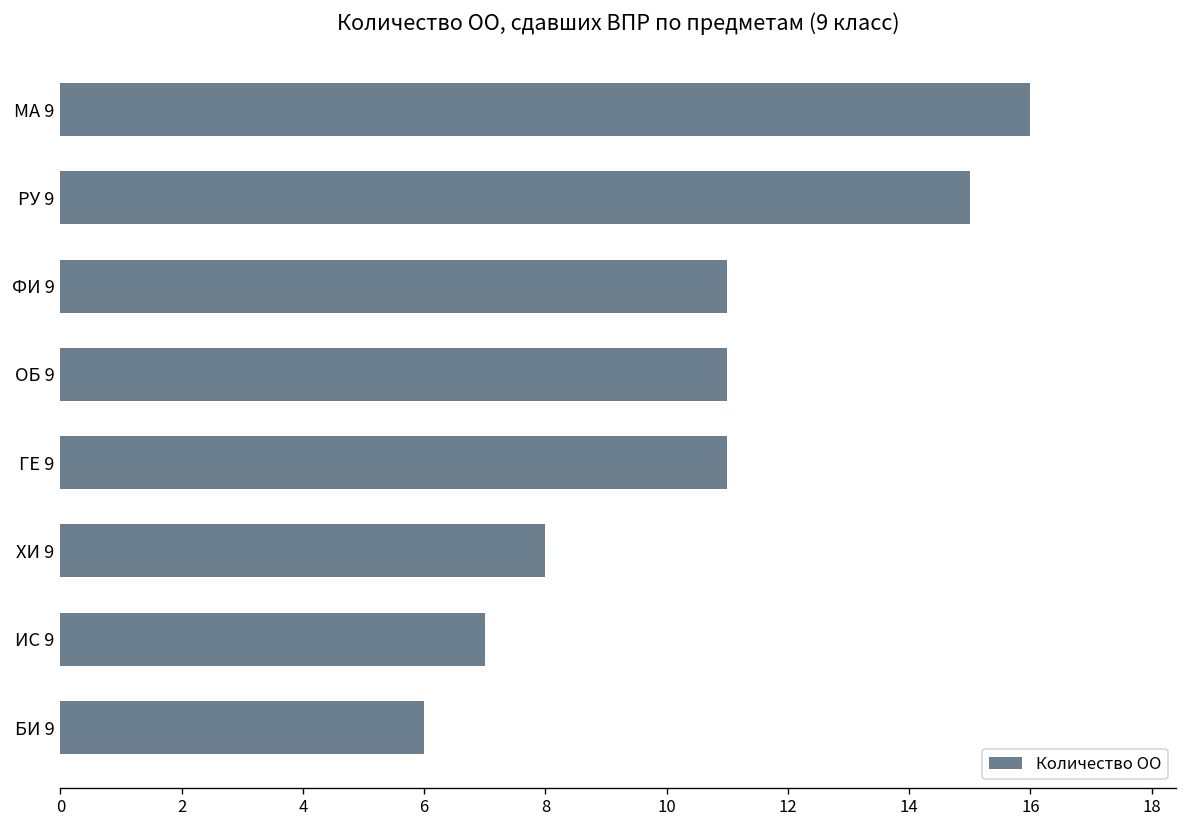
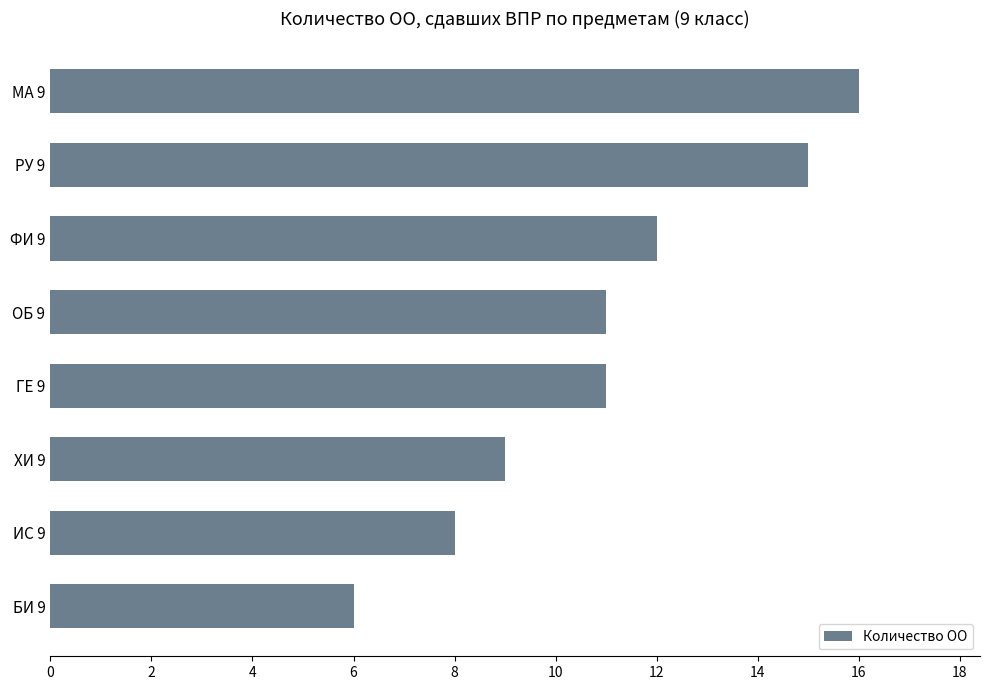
ФИ 9: 11 -> 12
ХИ 9: 8 -> 9
ИС 9: 7 -> 8
